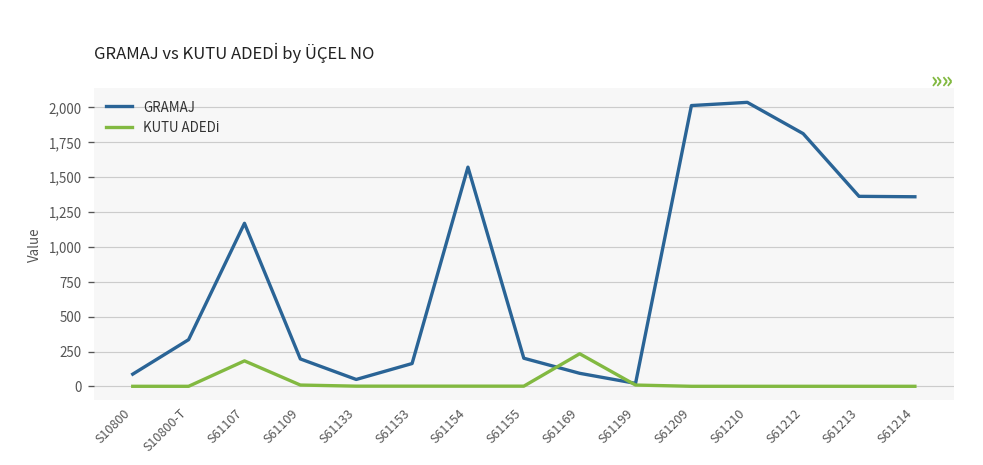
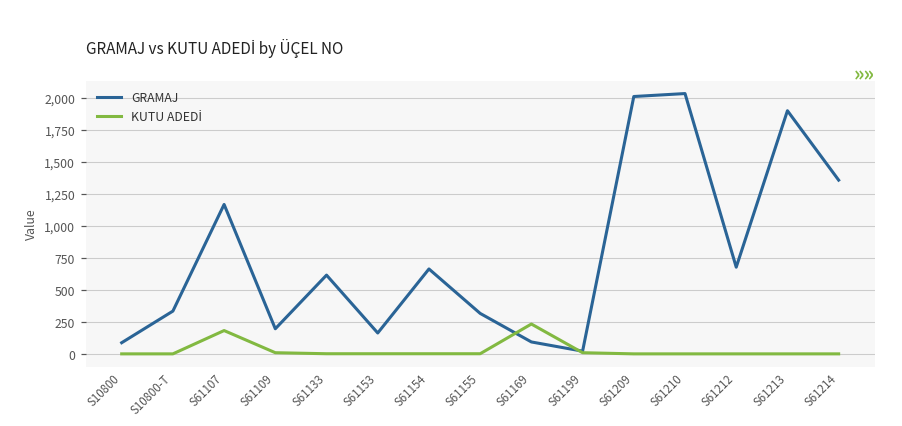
GRAMAJ, S61133: 50 -> 620
GRAMAJ, S61154: 1,570 -> 660
GRAMAJ, S61155: 200 -> 320
GRAMAJ, S61212: 1,810 -> 680
GRAMAJ, S61213: 1,360 -> 1,900
